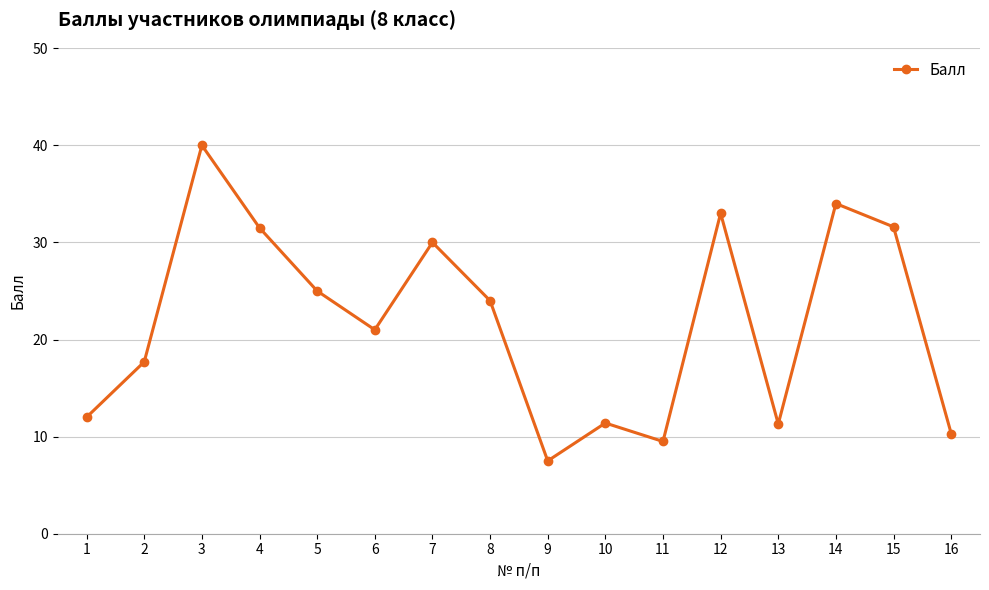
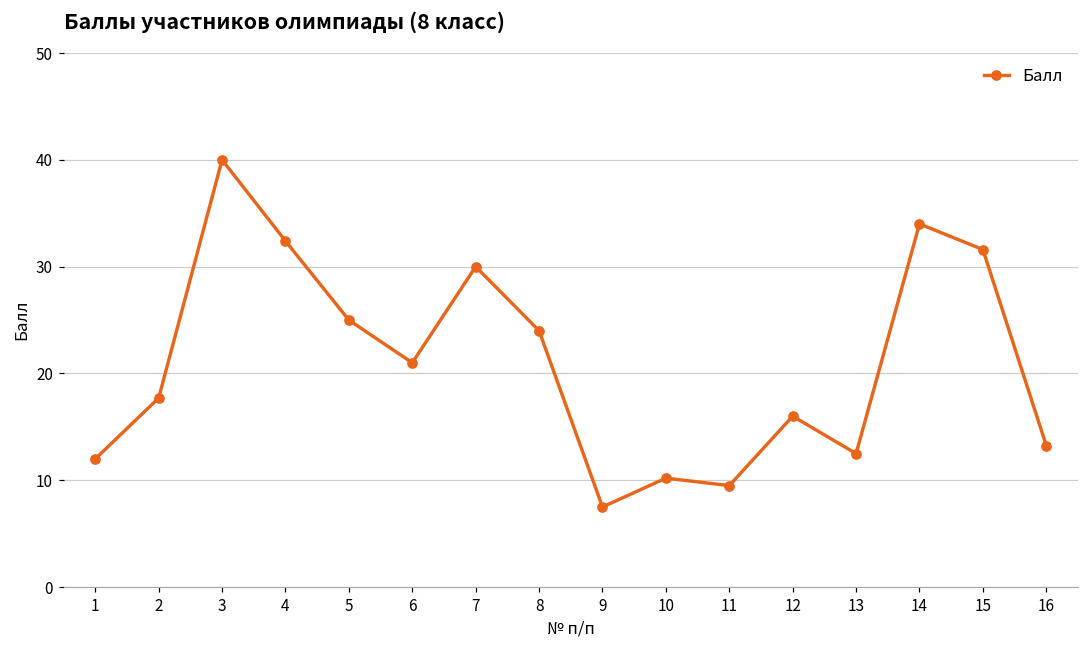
4: 31.5 -> 32.4
10: 11 -> 10
12: 33 -> 16
13: 11 -> 13
16: 10 -> 13
